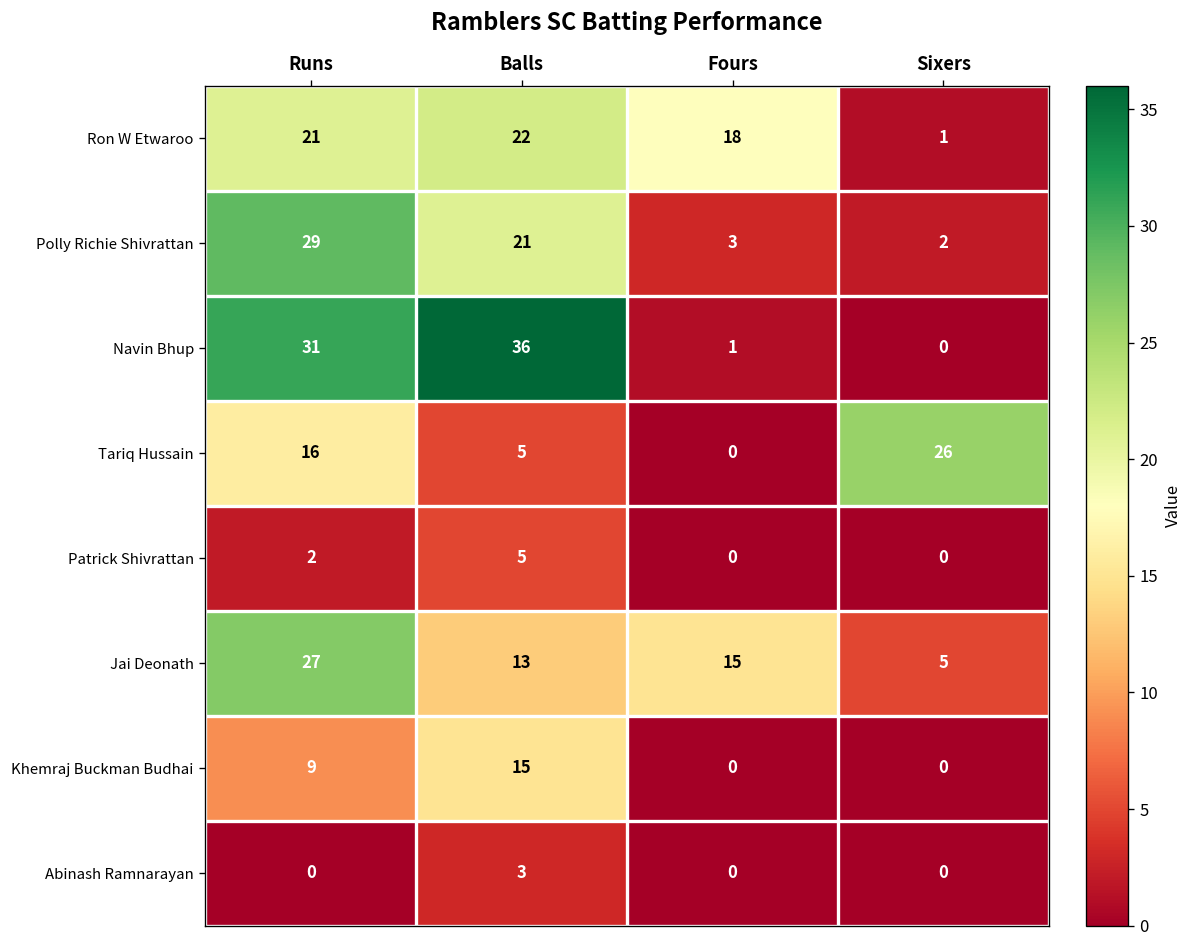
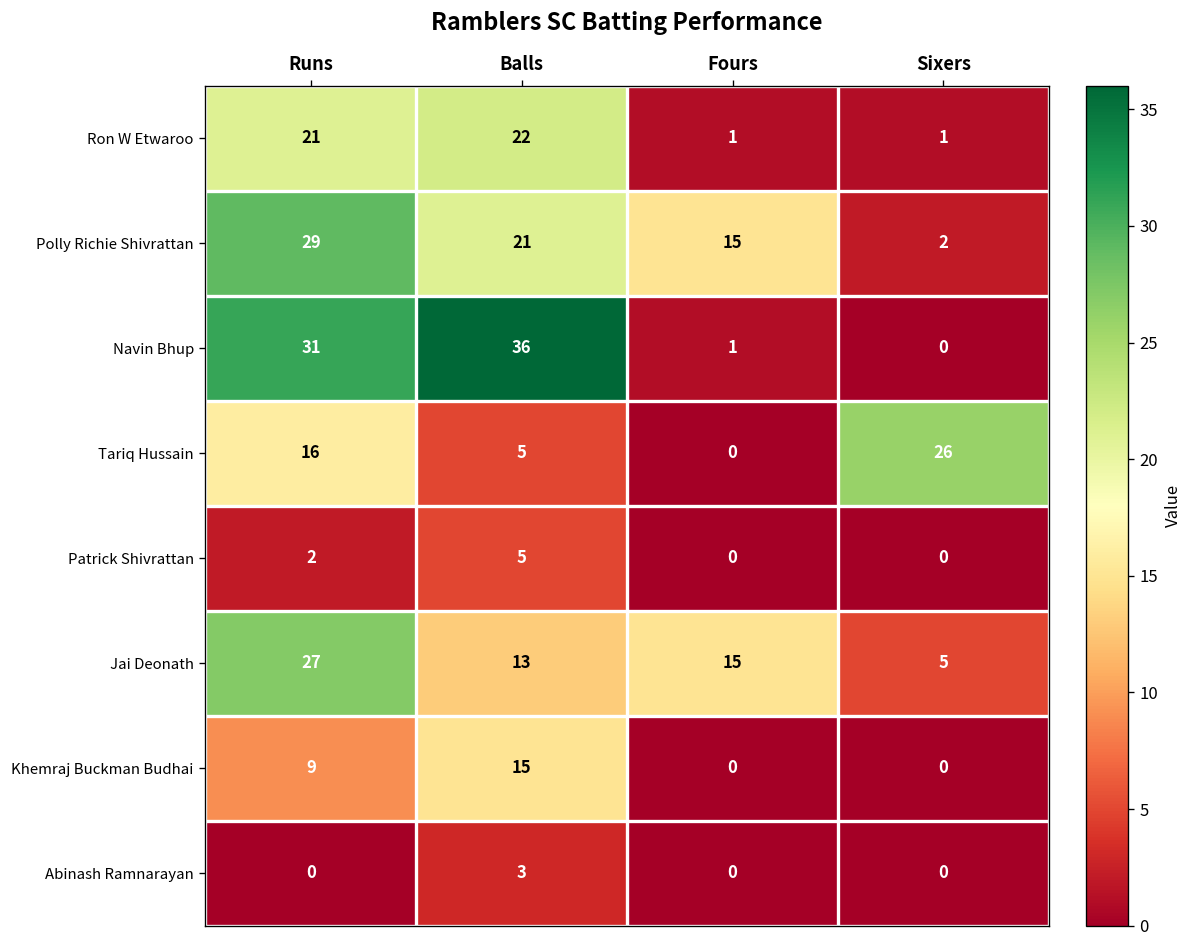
Ron W Etwaroo, Fours: 18 -> 1
Polly Richie Shivrattan, Fours: 3 -> 15
